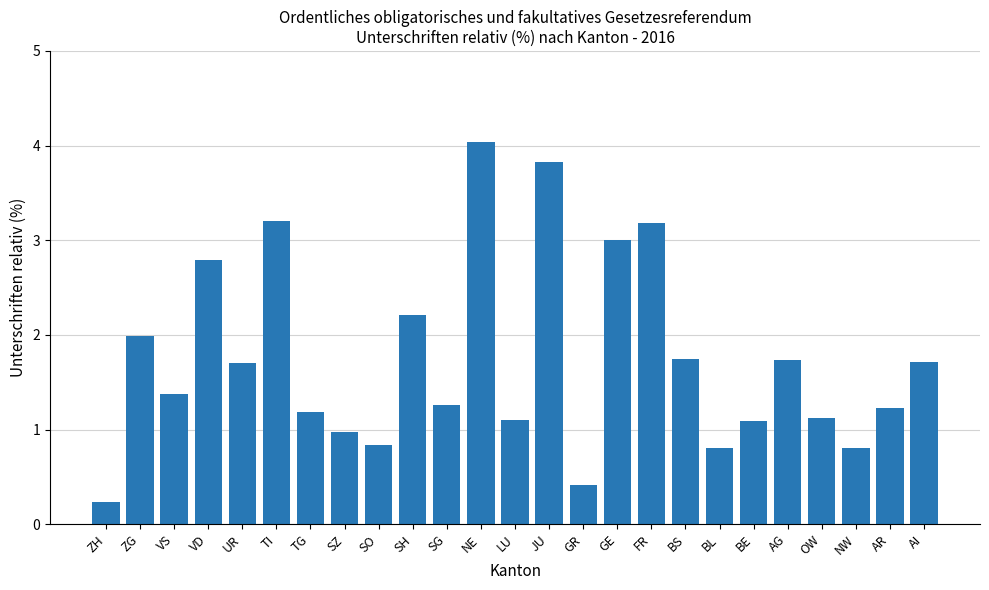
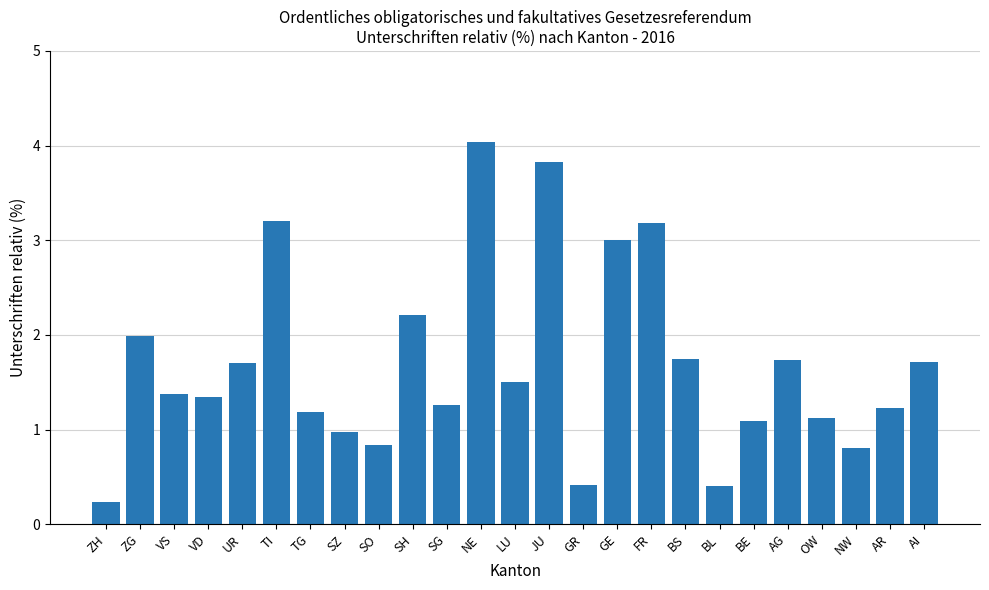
VD: 2.8 -> 1.3
LU: 1.1 -> 1.5
BL: 0.8 -> 0.4
